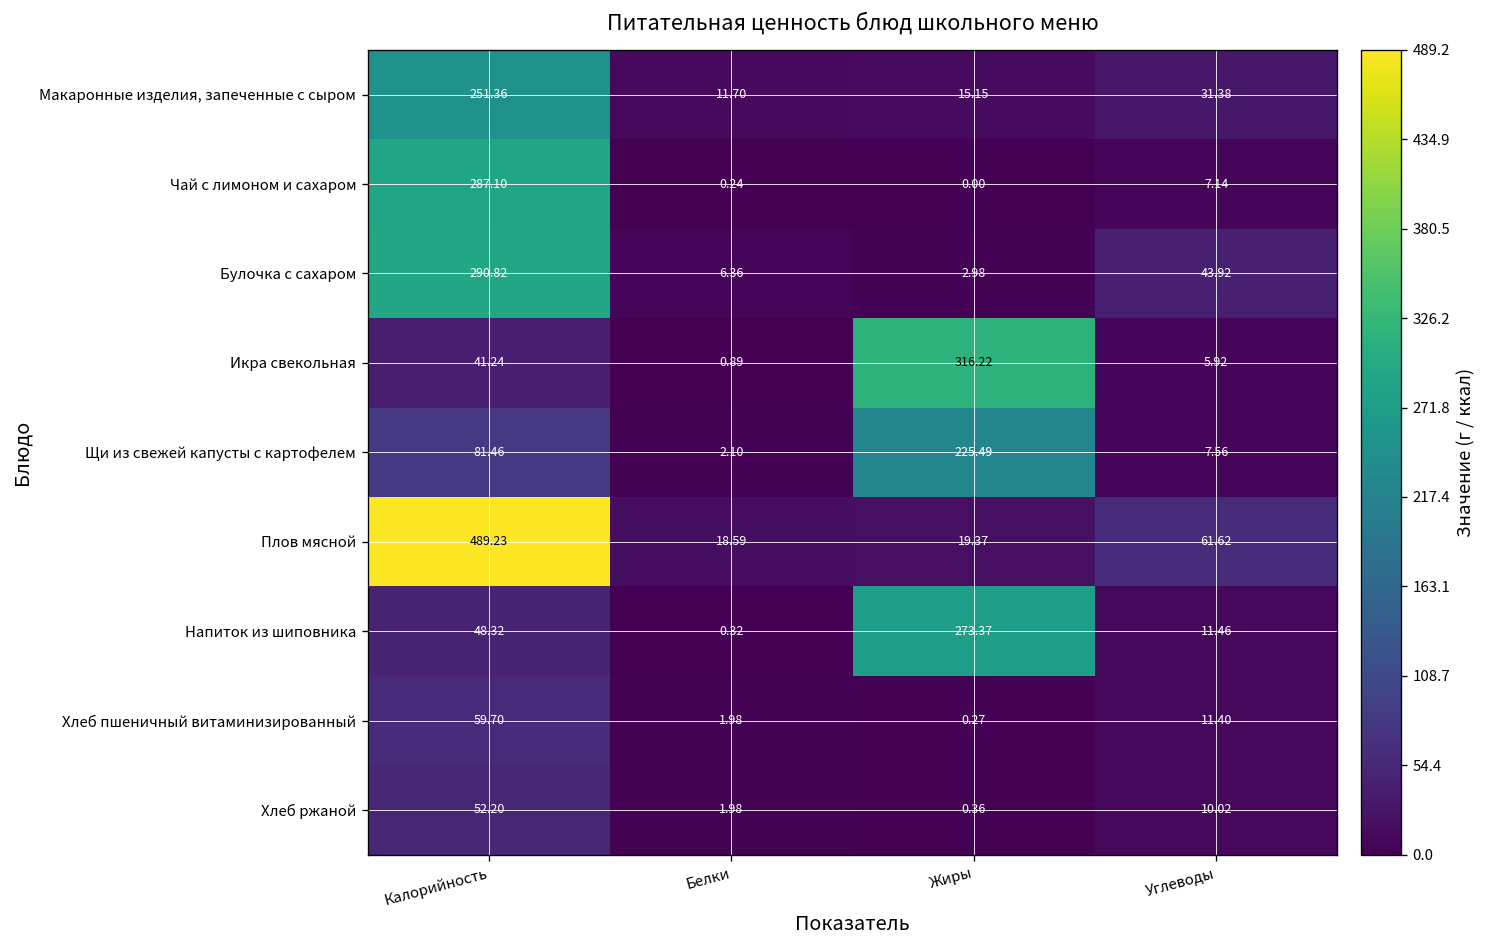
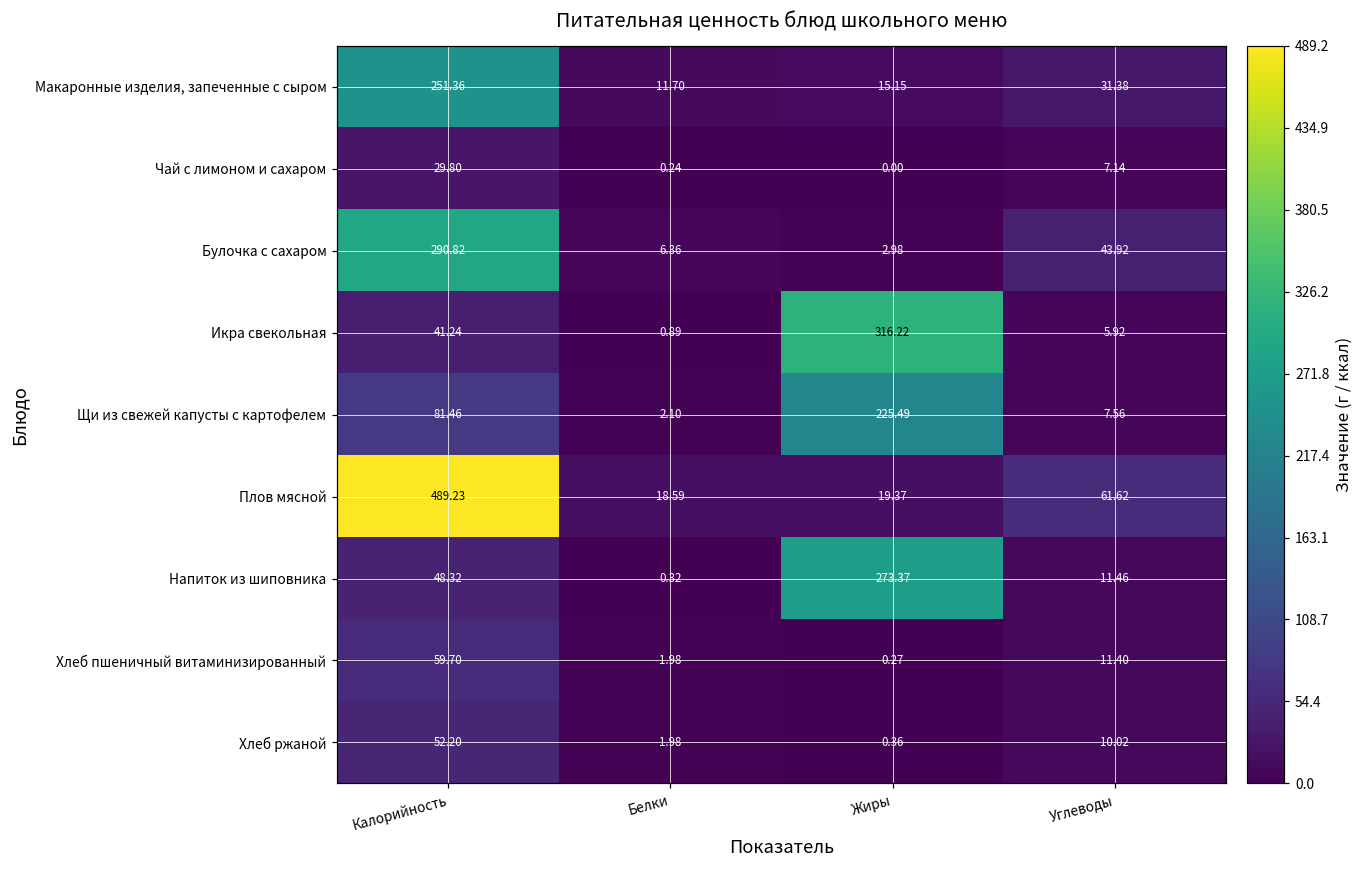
Чай с лимоном и сахаром, Калорийность: 287.10 -> 29.80
